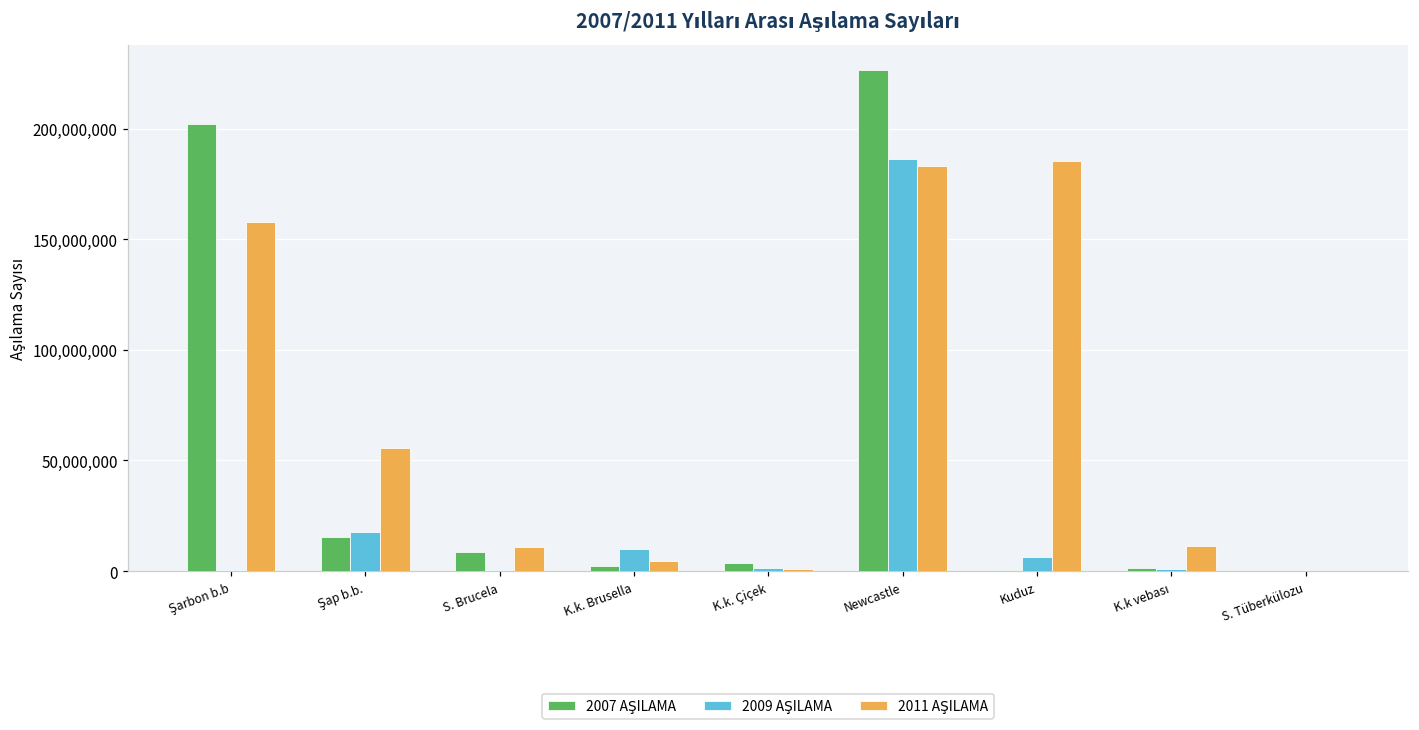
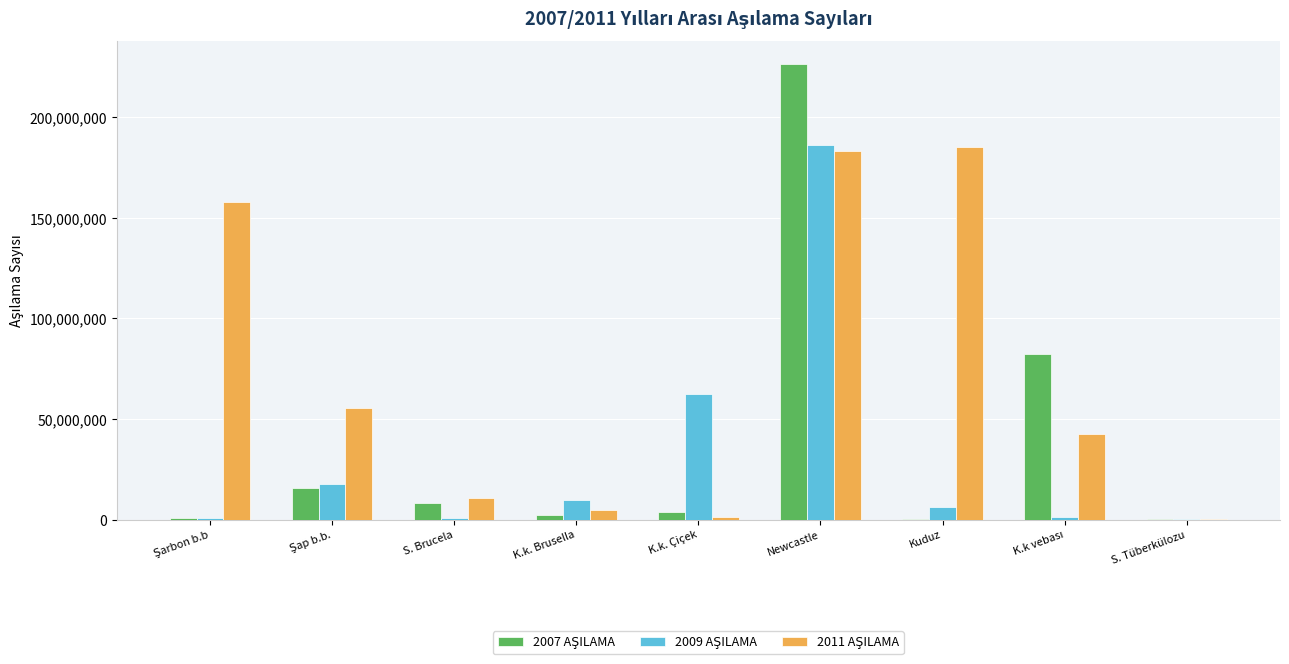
2007 AŞILAMA, Şarbon b.b: 202,000,000 -> 1,000,000
2009 AŞILAMA, K.k. Çiçek: 1,000,000 -> 62,000,000
2007 AŞILAMA, K.k vebası: 1,000,000 -> 82,000,000
2011 AŞILAMA, K.k vebası: 11,000,000 -> 42,000,000
